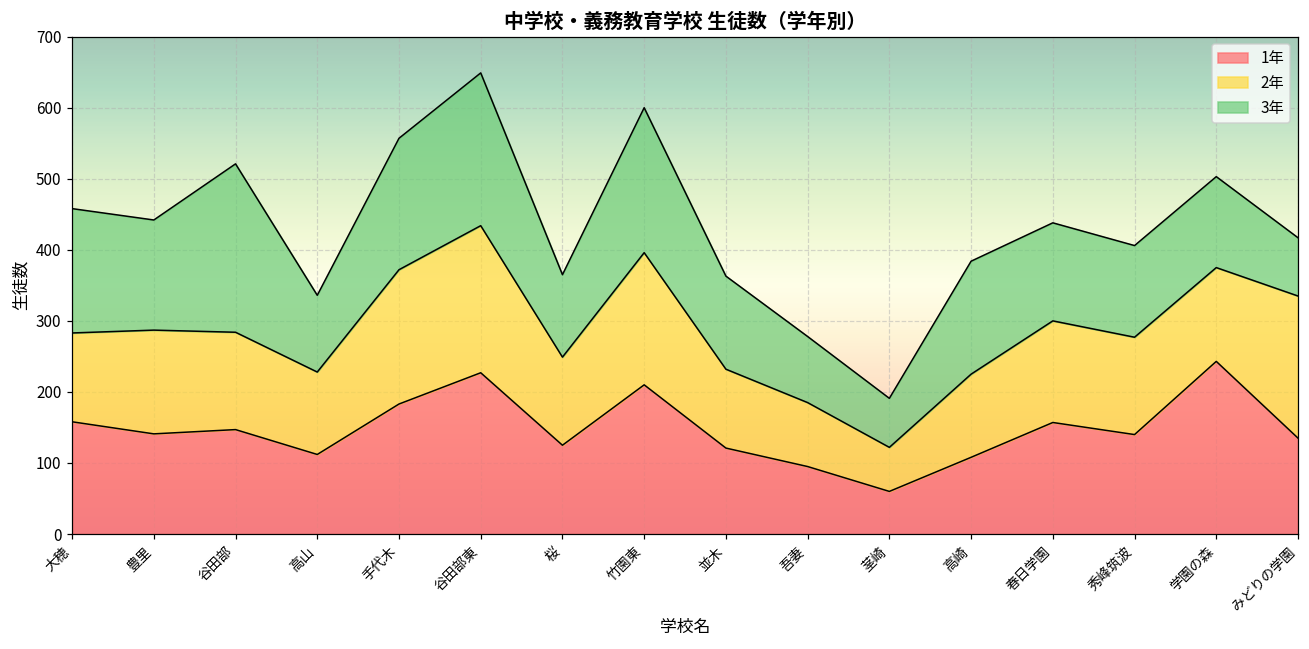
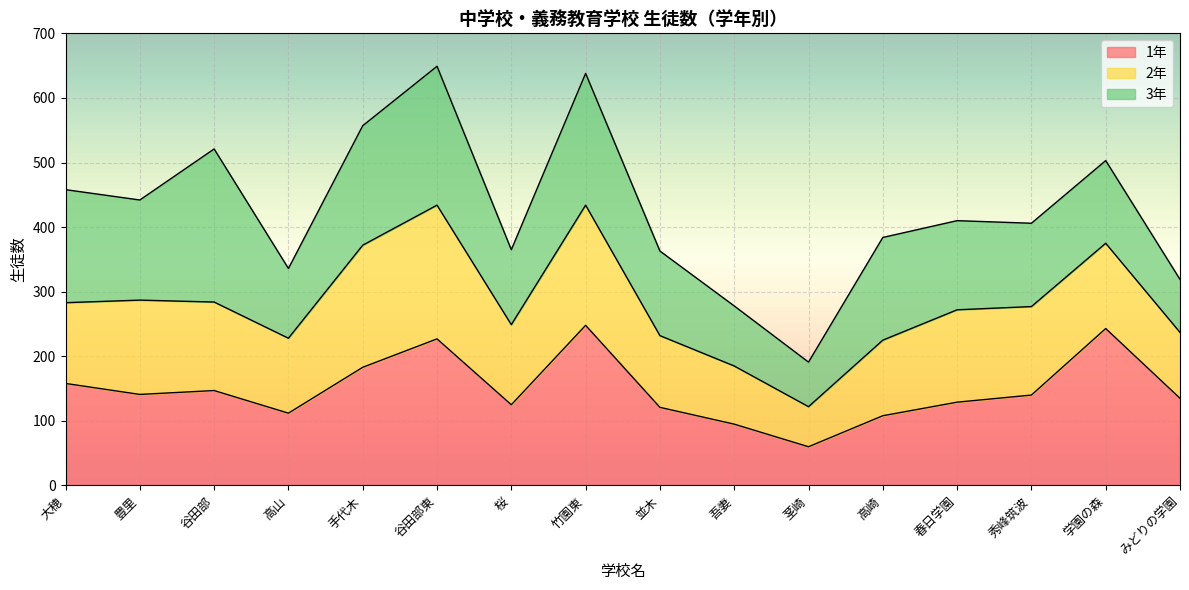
1年, 竹園東: 210 -> 250
1年, 春日学園: 160 -> 130
2年, みどりの学園: 200 -> 100
